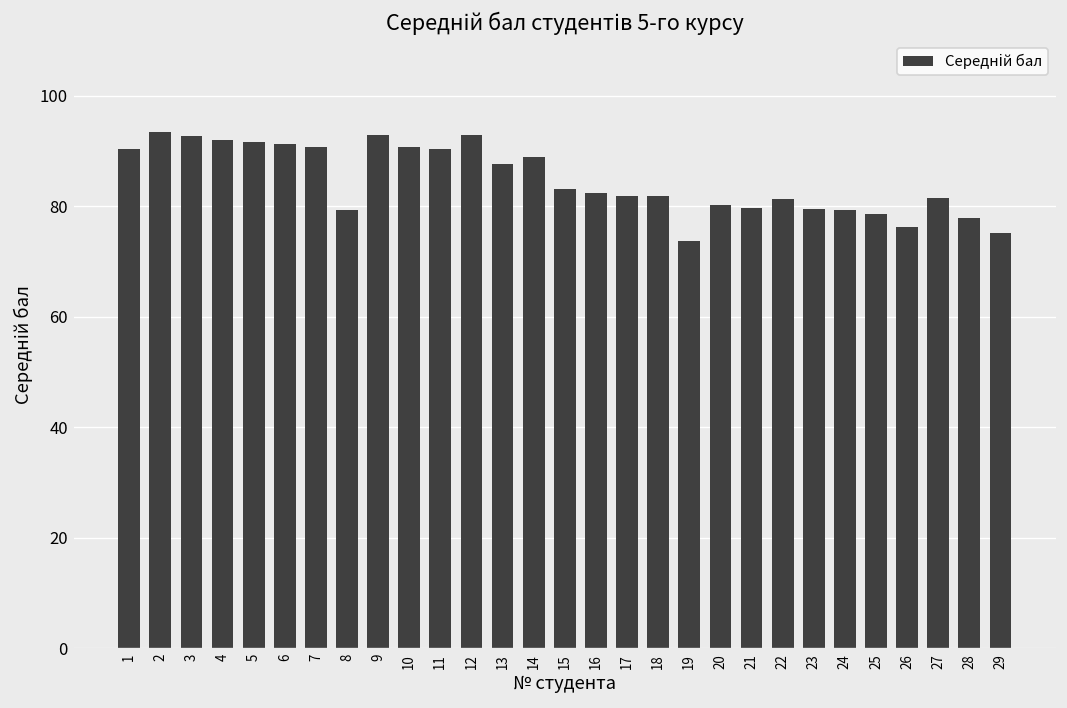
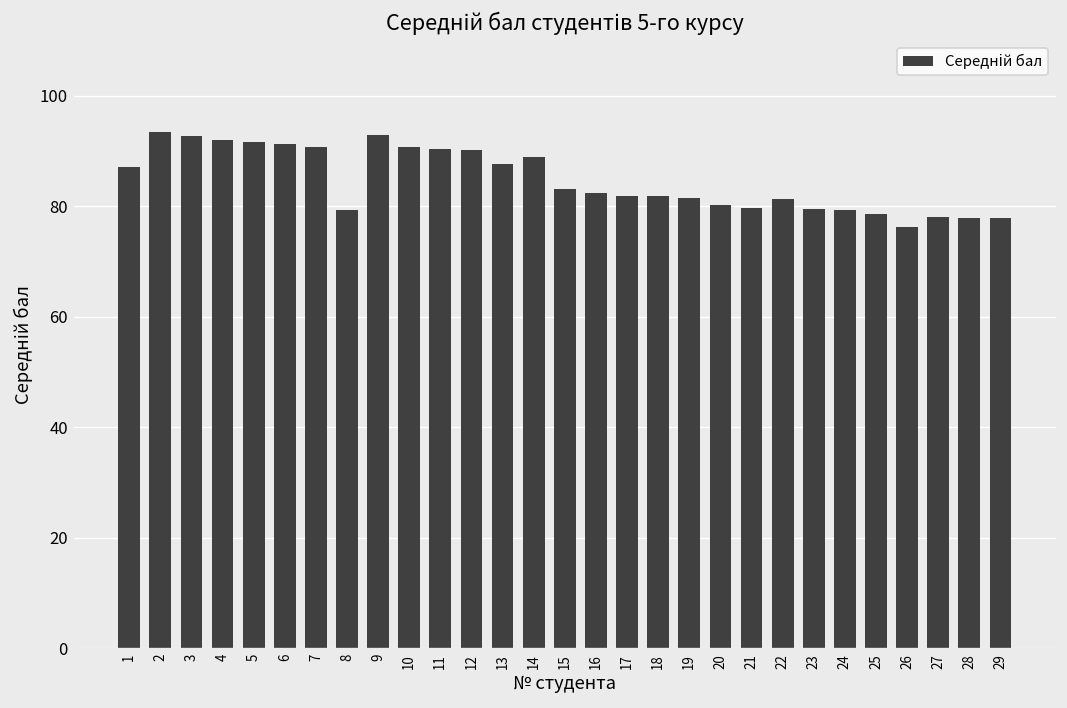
1: 90 -> 87
12: 93 -> 90
19: 74 -> 81
27: 82 -> 78
29: 75 -> 78
